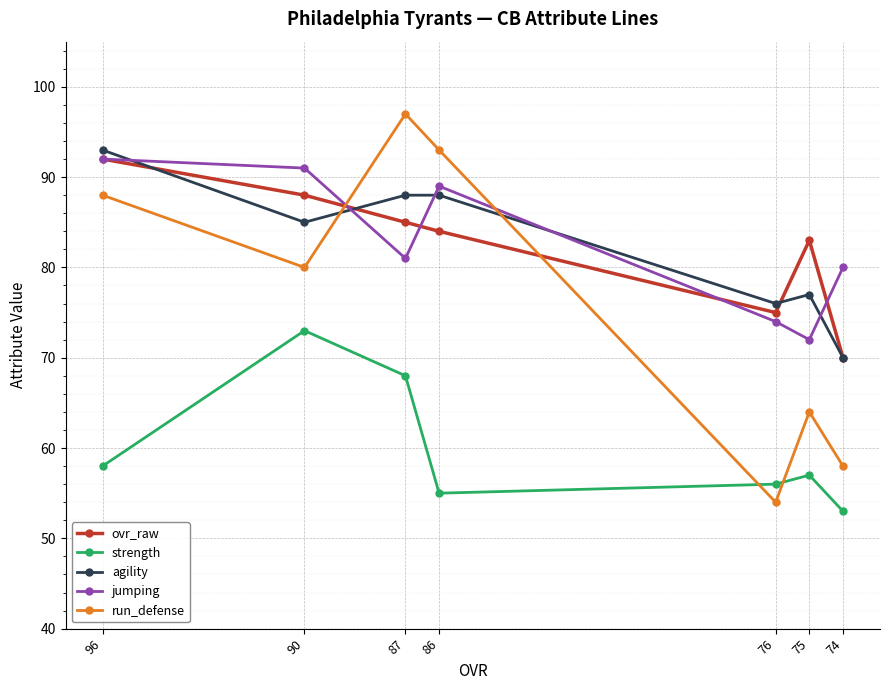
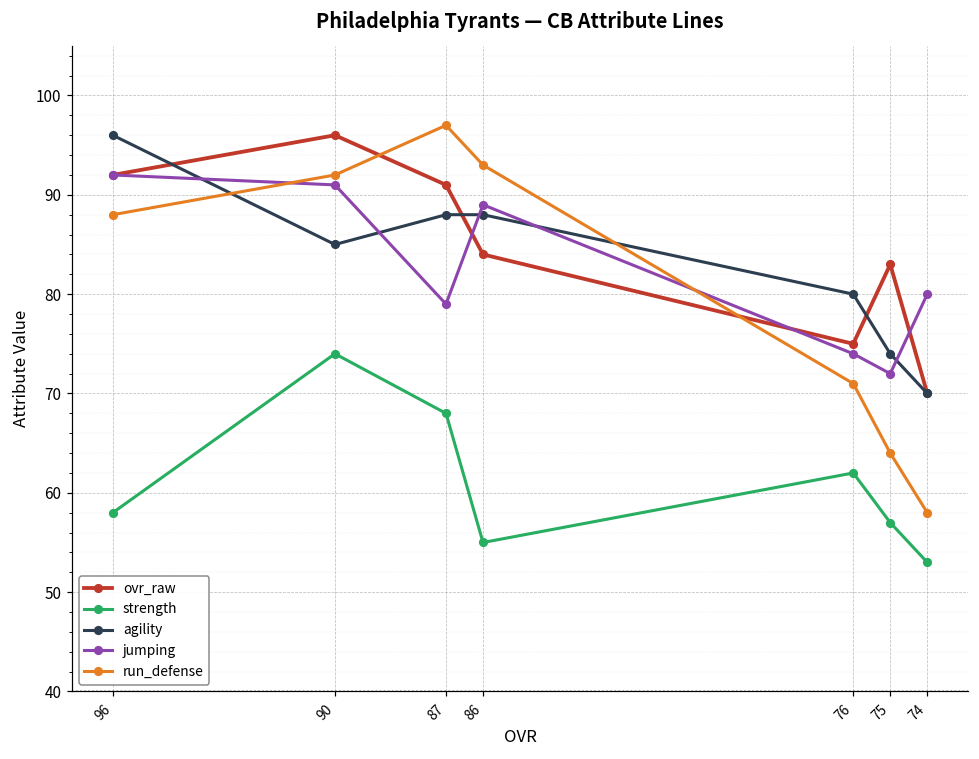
agility, 96: 93 -> 96
ovr_raw, 90: 88 -> 96
strength, 90: 73 -> 74
run_defense, 90: 80 -> 92
ovr_raw, 87: 85 -> 91
jumping, 87: 81 -> 79
strength, 76: 56 -> 62
agility, 76: 76 -> 80
run_defense, 76: 54 -> 71
agility, 75: 77 -> 74
